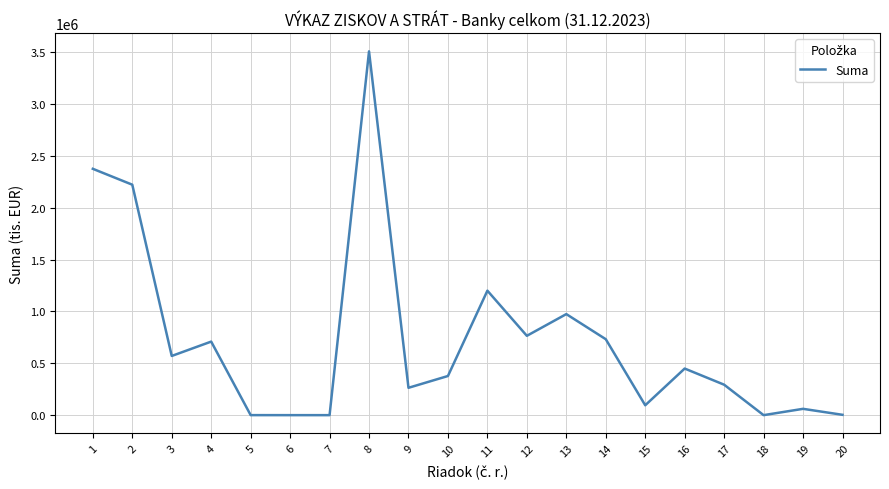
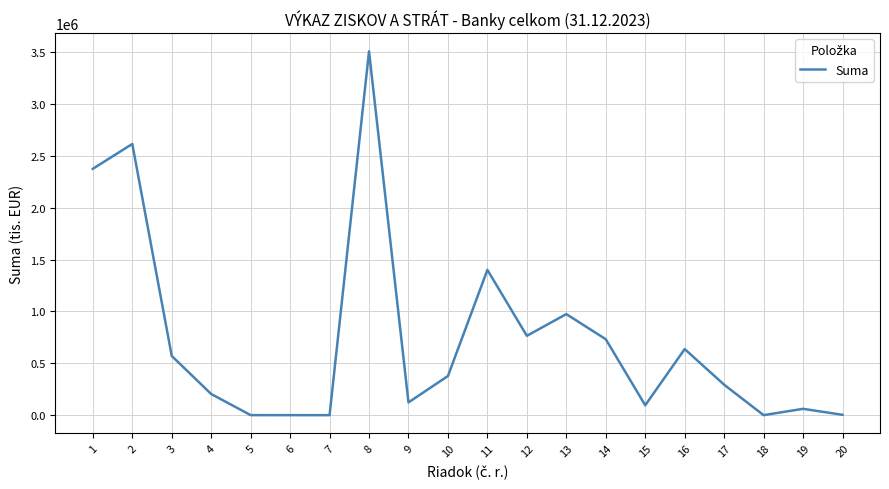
2: 2220000 -> 2620000
4: 710000 -> 200000
9: 260000 -> 120000
11: 1200000 -> 1400000
16: 450000 -> 640000
